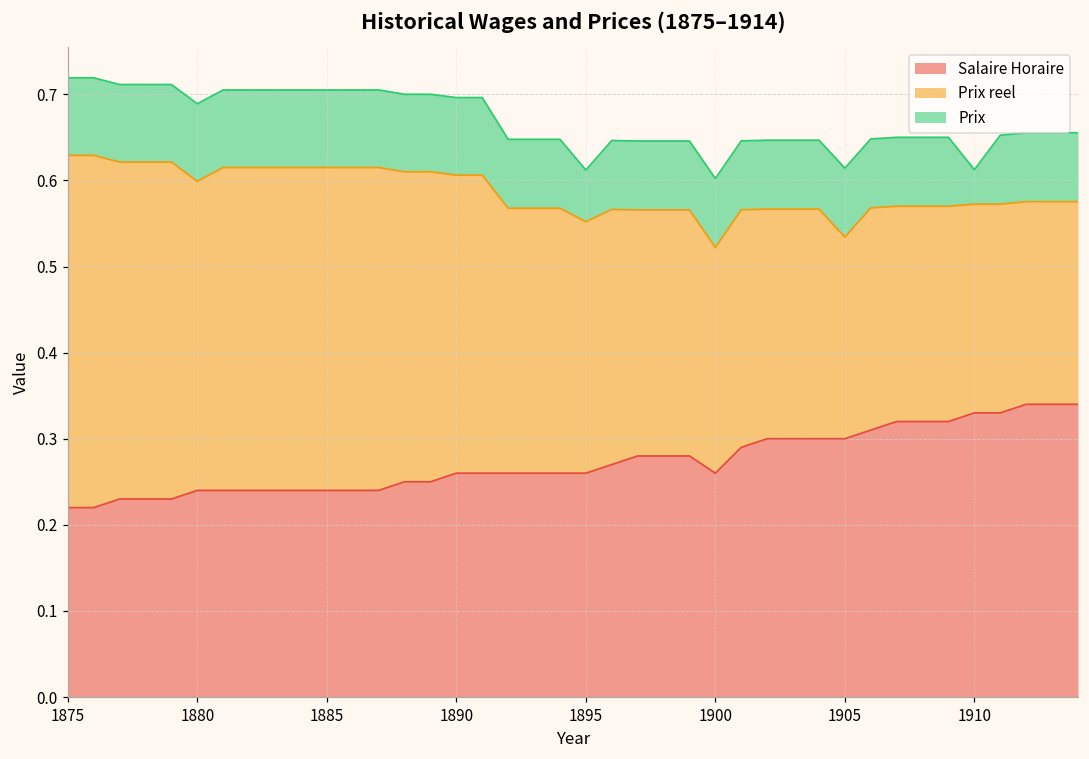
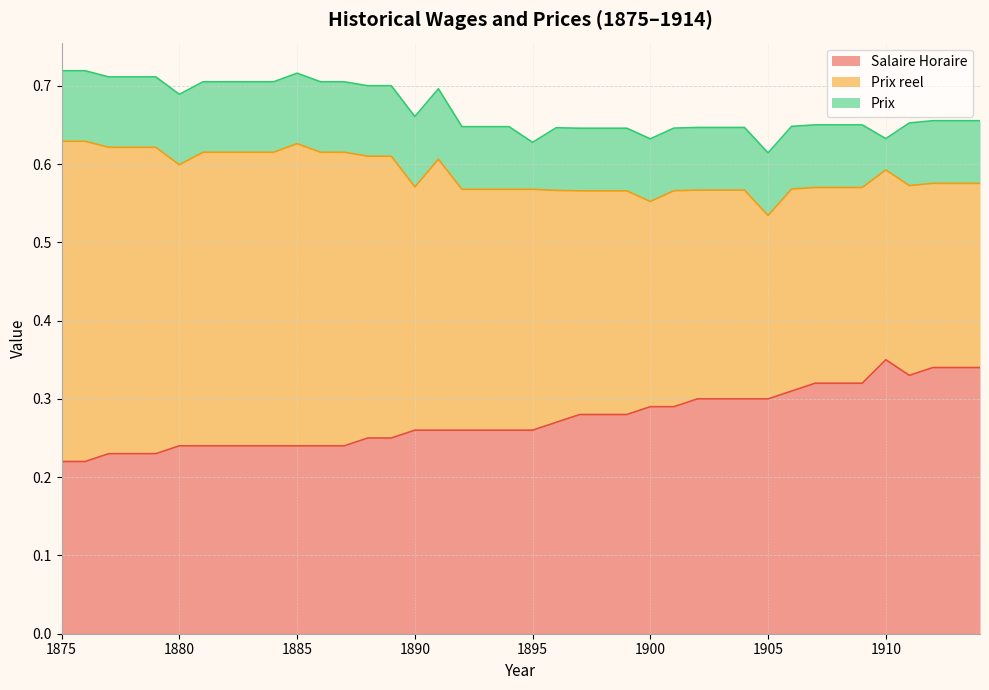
Prix reel, 1885: 0.38 -> 0.39
Prix reel, 1890: 0.35 -> 0.31
Prix reel, 1895: 0.29 -> 0.31
Salaire Horaire, 1900: 0.26 -> 0.29
Salaire Horaire, 1910: 0.33 -> 0.35
